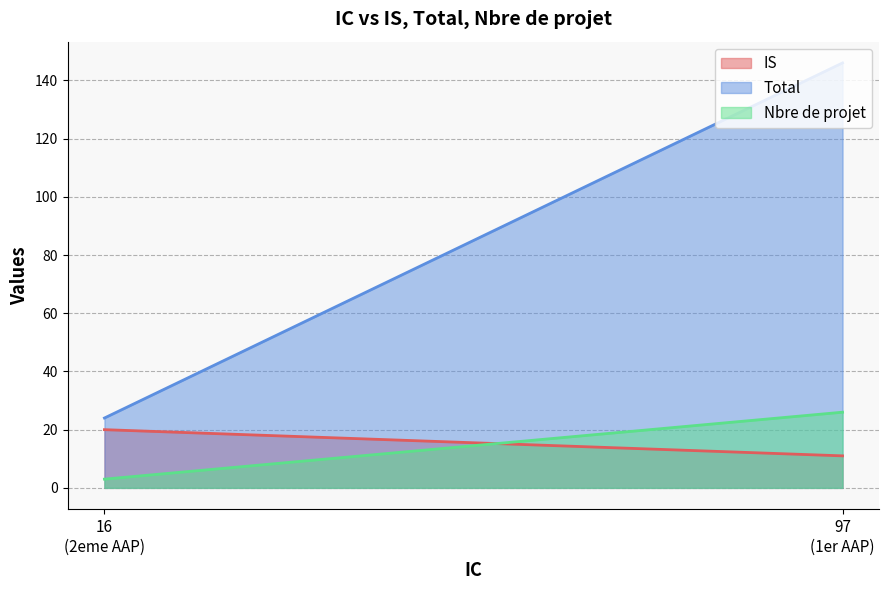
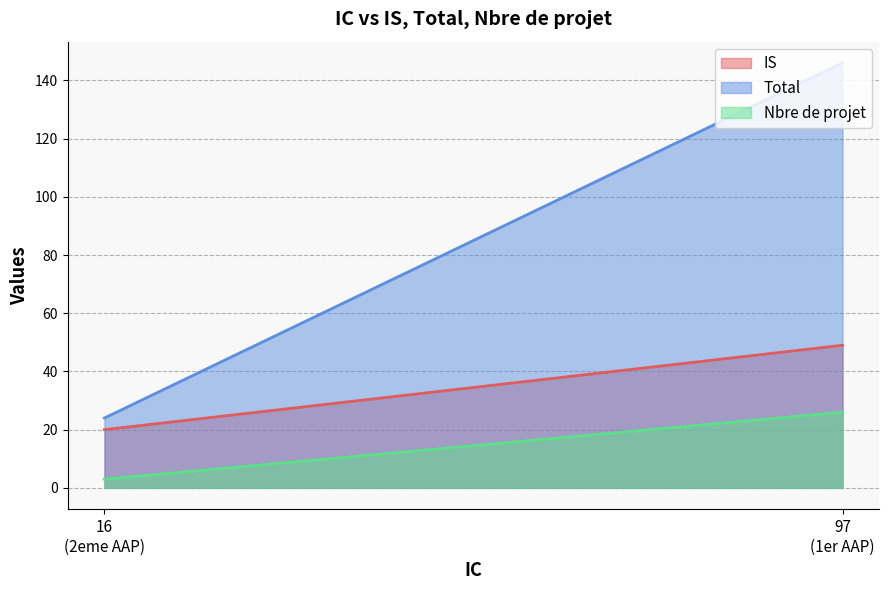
IS, 97 (1er AAP): 11 -> 49
